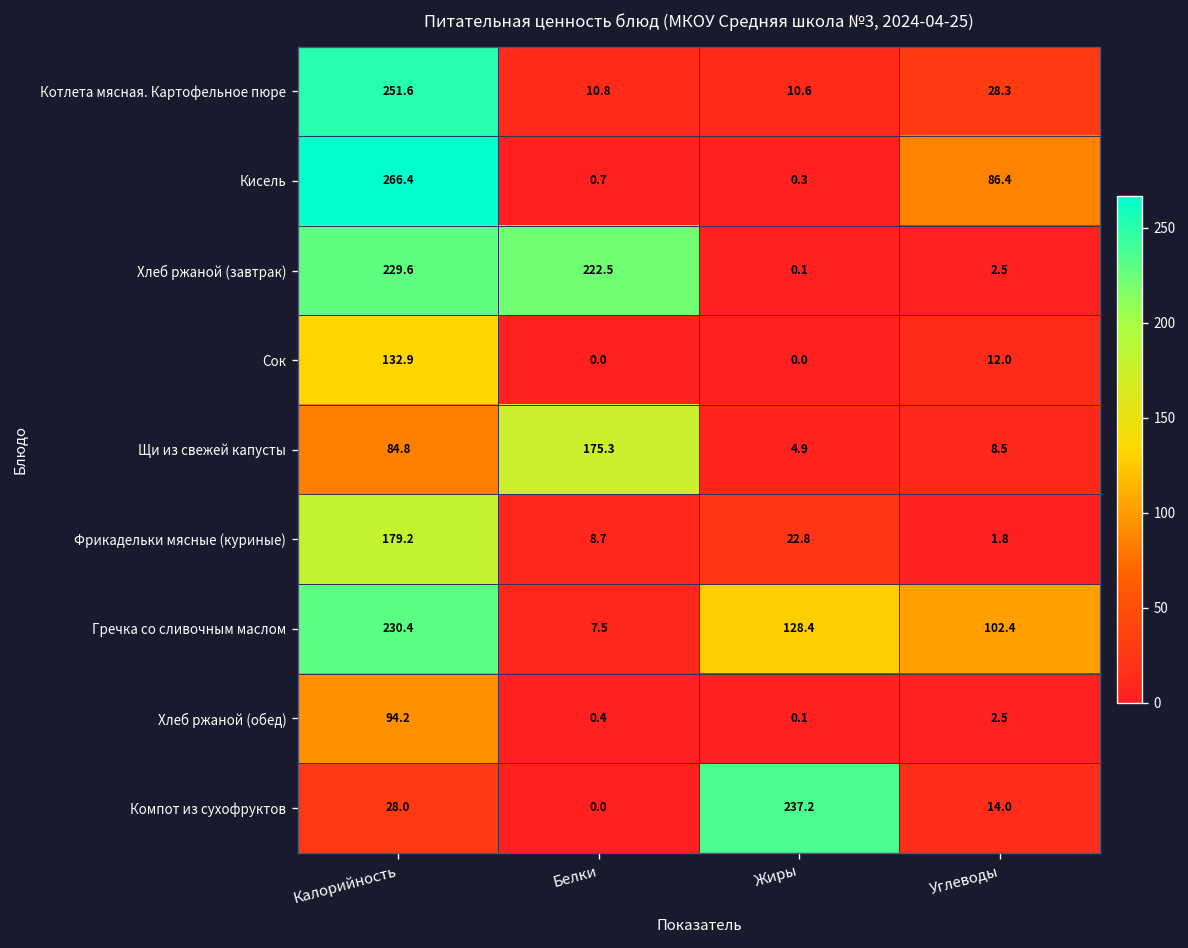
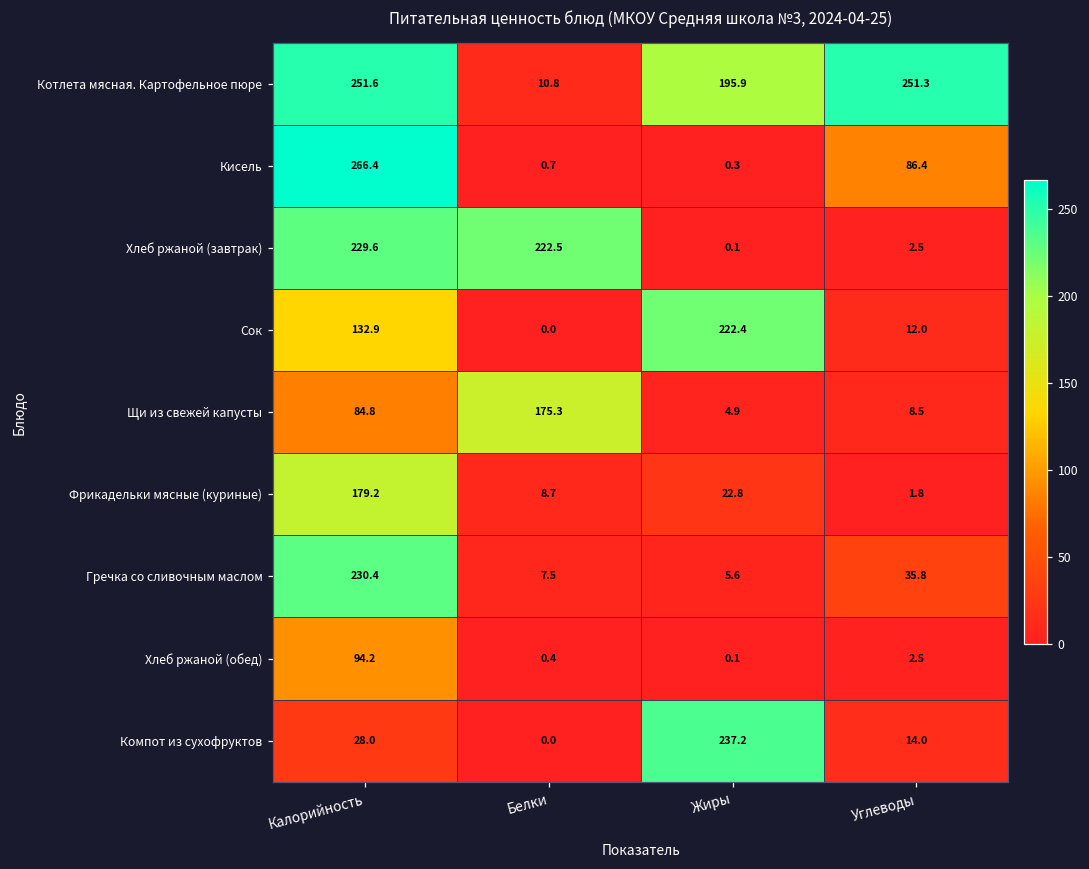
Котлета мясная. Картофельное пюре, Жиры: 10.6 -> 195.9
Котлета мясная. Картофельное пюре, Углеводы: 28.3 -> 251.3
Сок, Жиры: 0.0 -> 222.4
Гречка со сливочным маслом, Жиры: 128.4 -> 5.6
Гречка со сливочным маслом, Углеводы: 102.4 -> 35.8
